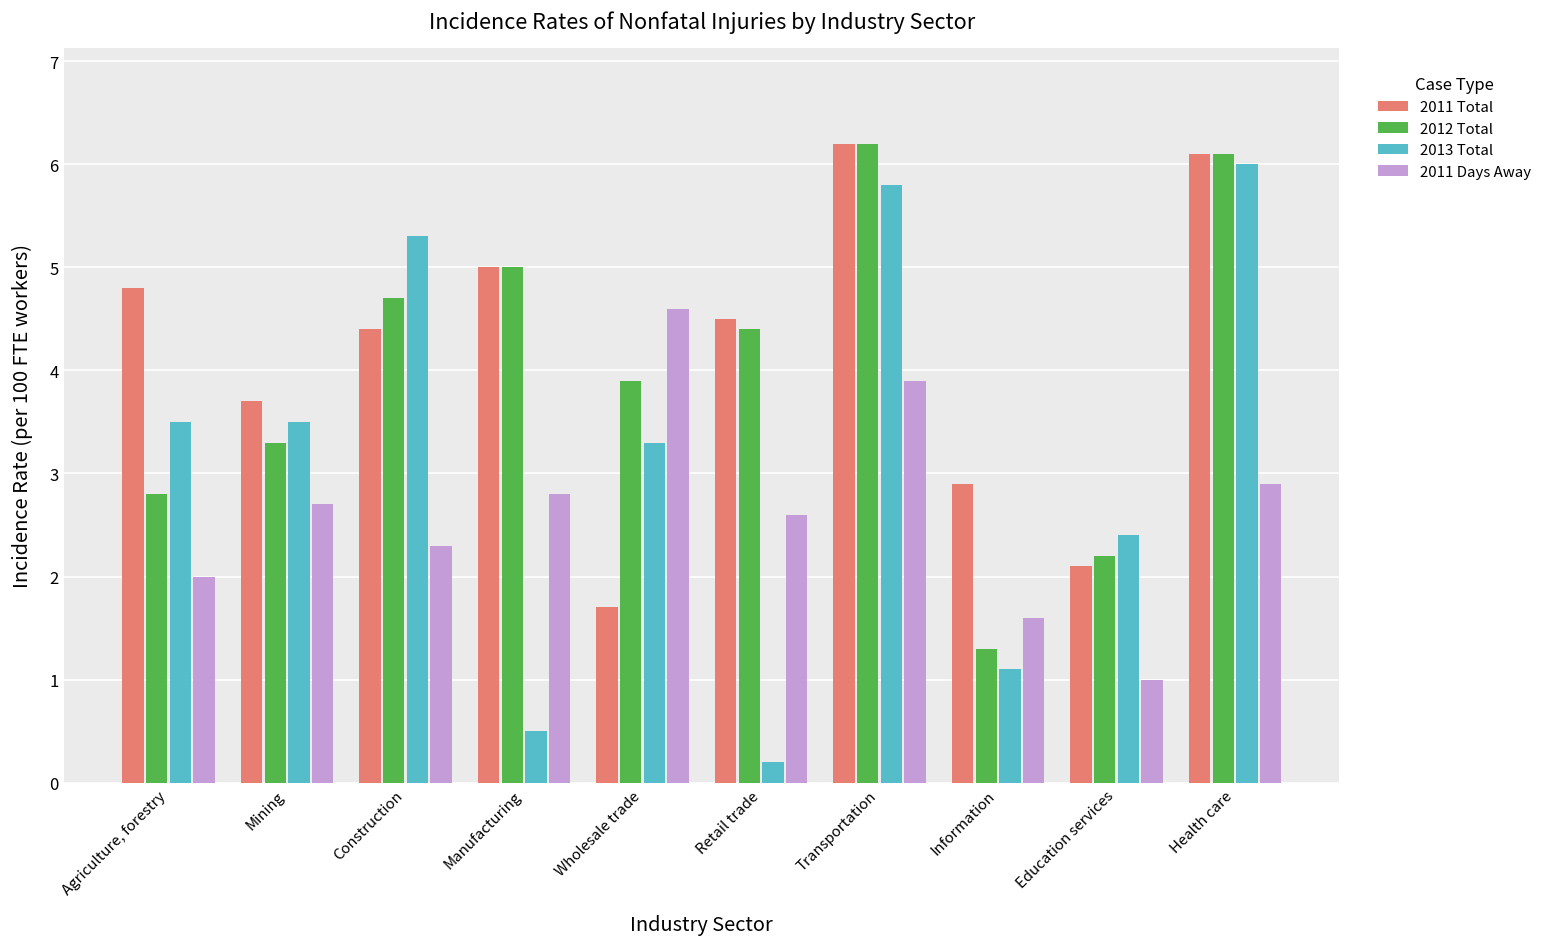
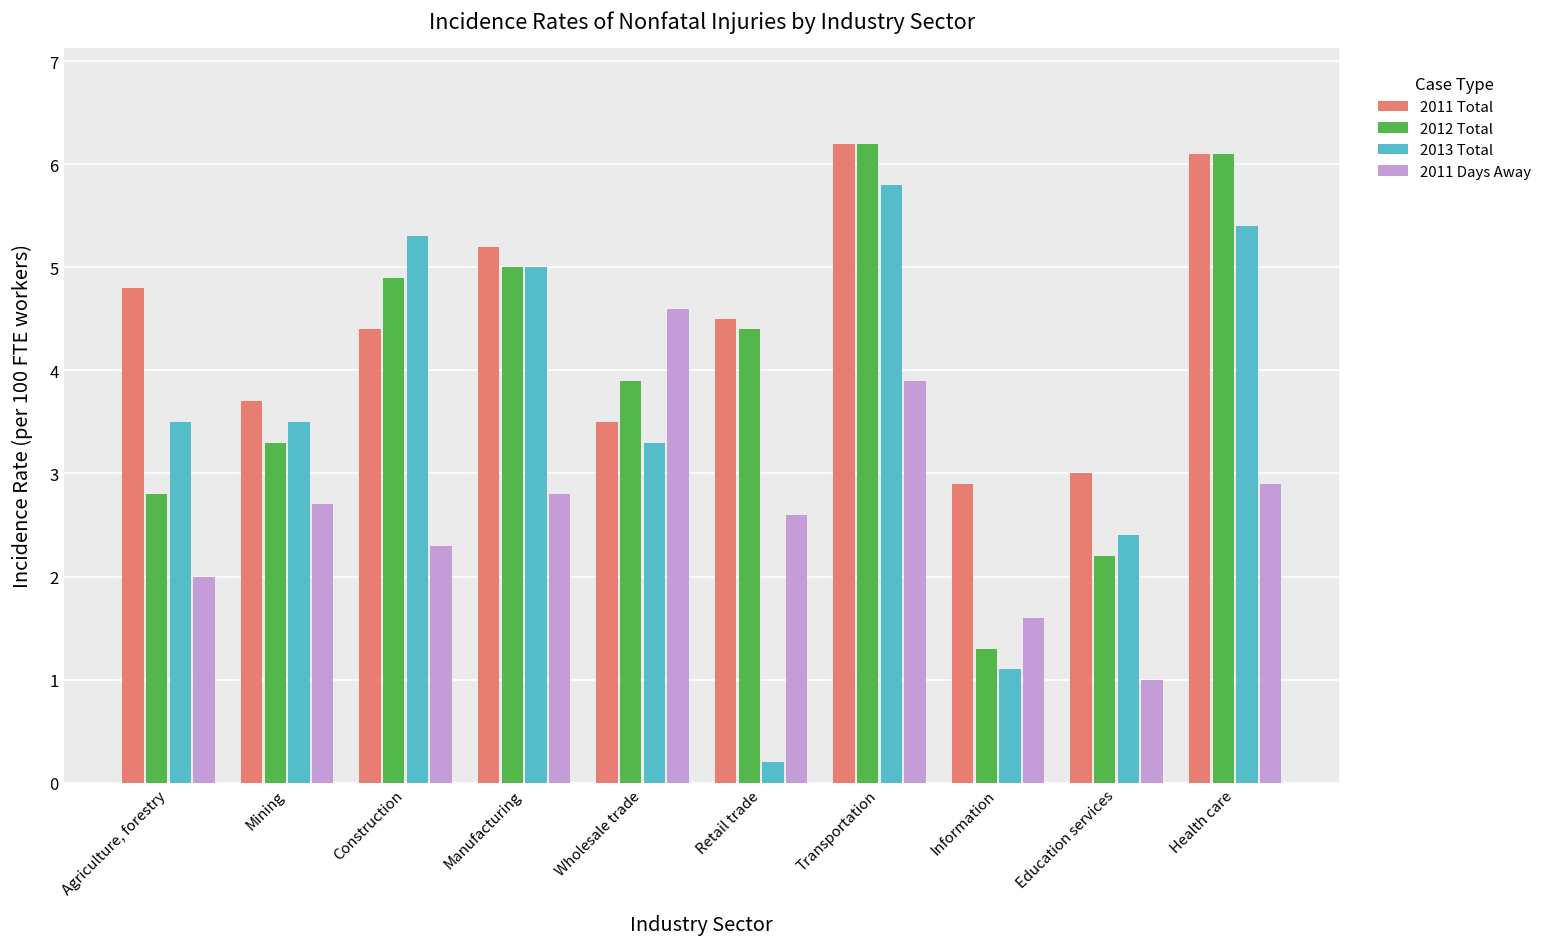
2012 Total, Construction: 4.7 -> 4.9
2011 Total, Manufacturing: 5.0 -> 5.2
2013 Total, Manufacturing: 0.5 -> 5.0
2011 Total, Wholesale trade: 1.7 -> 3.5
2011 Total, Education services: 2.1 -> 3.0
2013 Total, Health care: 6.0 -> 5.4
